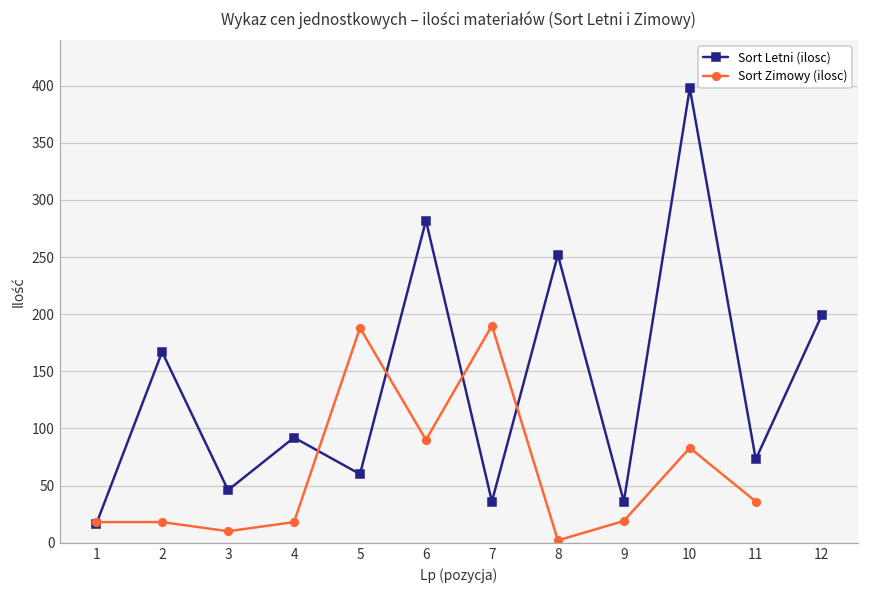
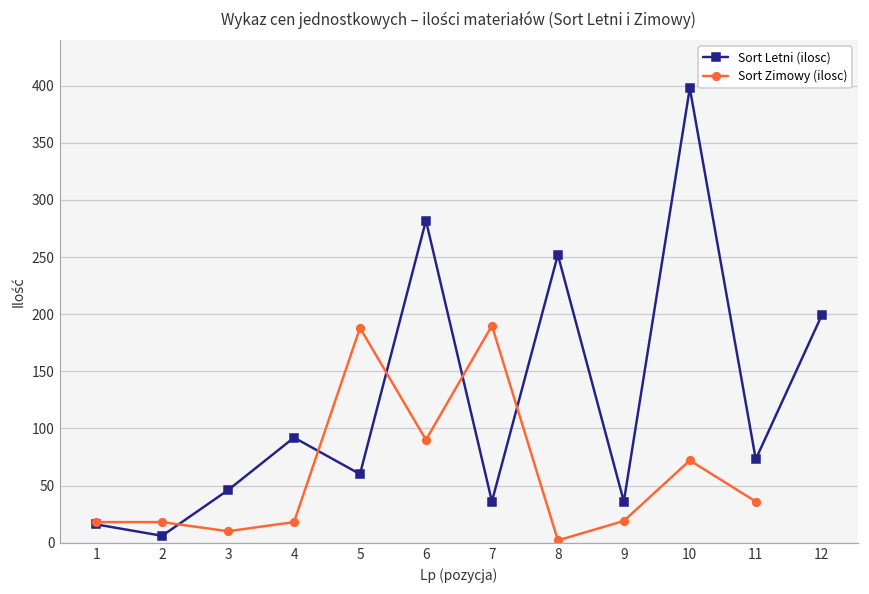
Sort Letni (ilosc), 2: 167 -> 6
Sort Zimowy (ilosc), 10: 83 -> 72
